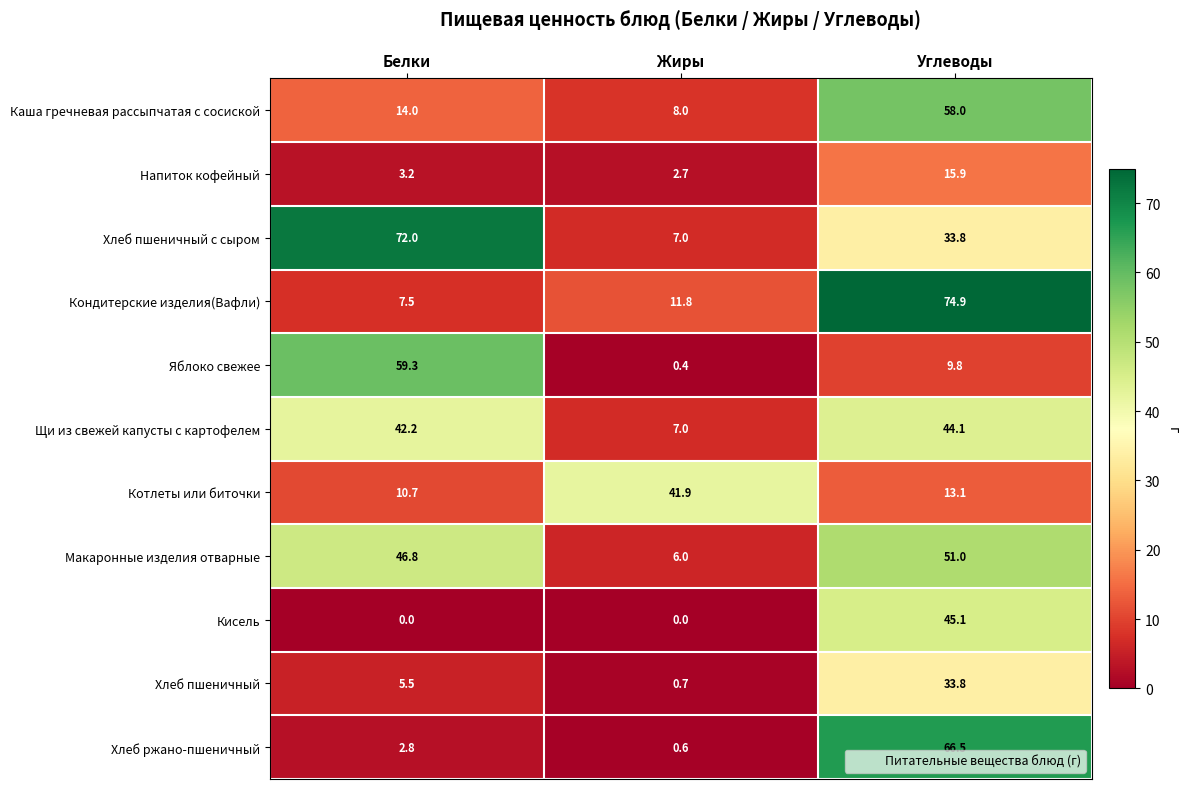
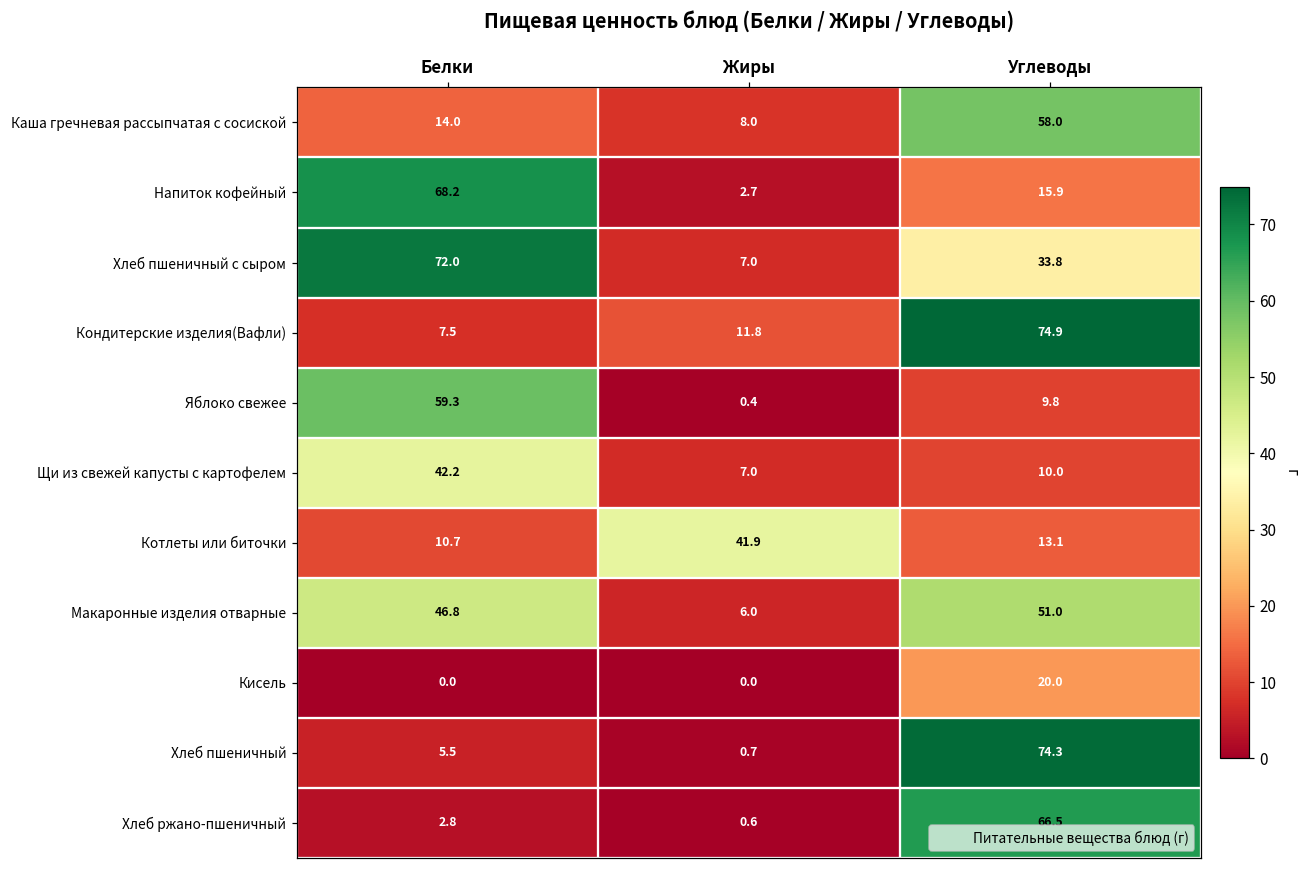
Напиток кофейный, Белки: 3.2 -> 68.2
Щи из свежей капусты с картофелем, Углеводы: 44.1 -> 10.0
Кисель, Углеводы: 45.1 -> 20.0
Хлеб пшеничный, Углеводы: 33.8 -> 74.3
